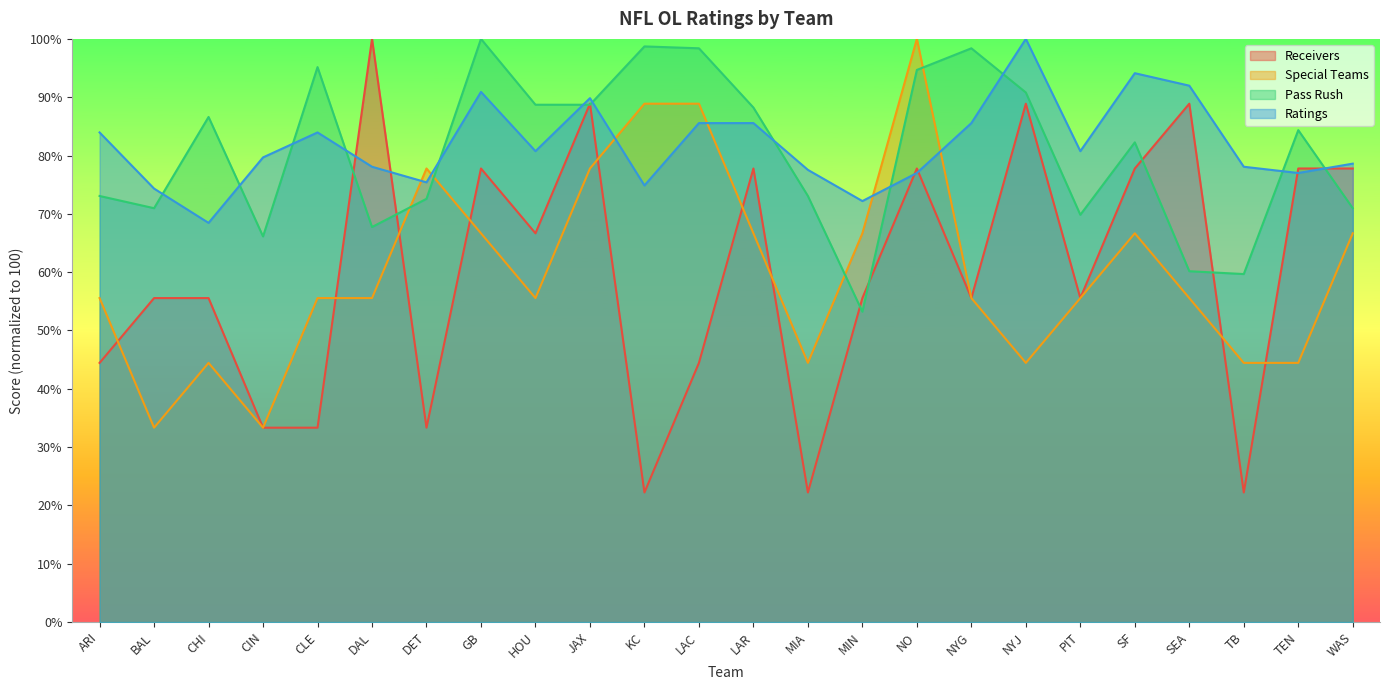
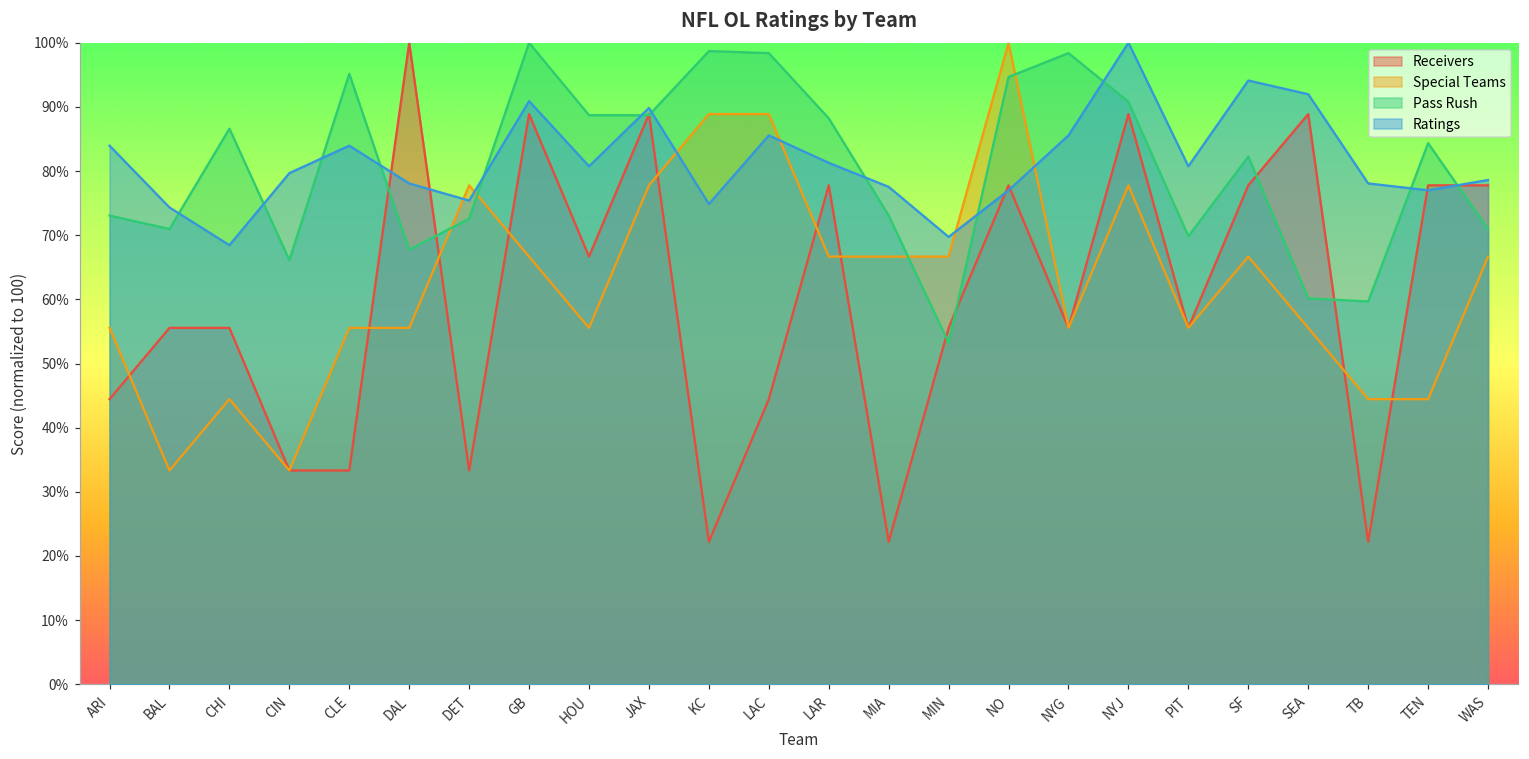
Receivers, GB: 78% -> 89%
Ratings, LAR: 86% -> 81%
Special Teams, MIA: 44% -> 67%
Ratings, MIN: 72% -> 70%
Special Teams, NYJ: 44% -> 78%
